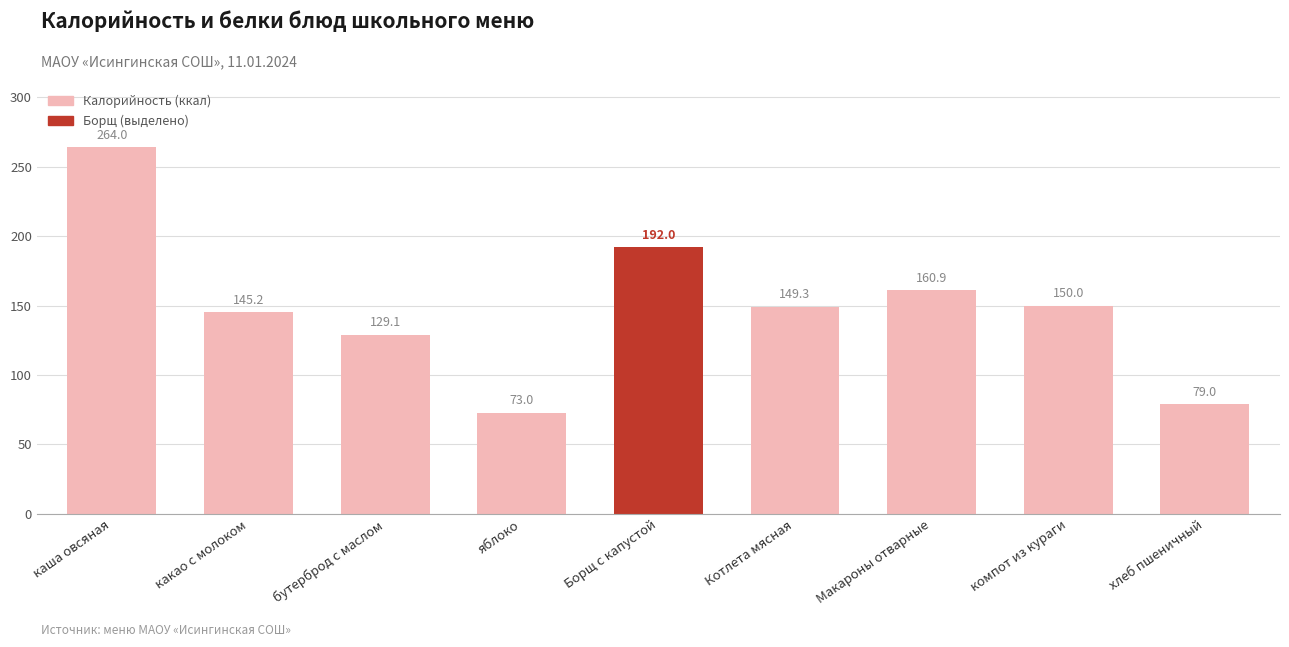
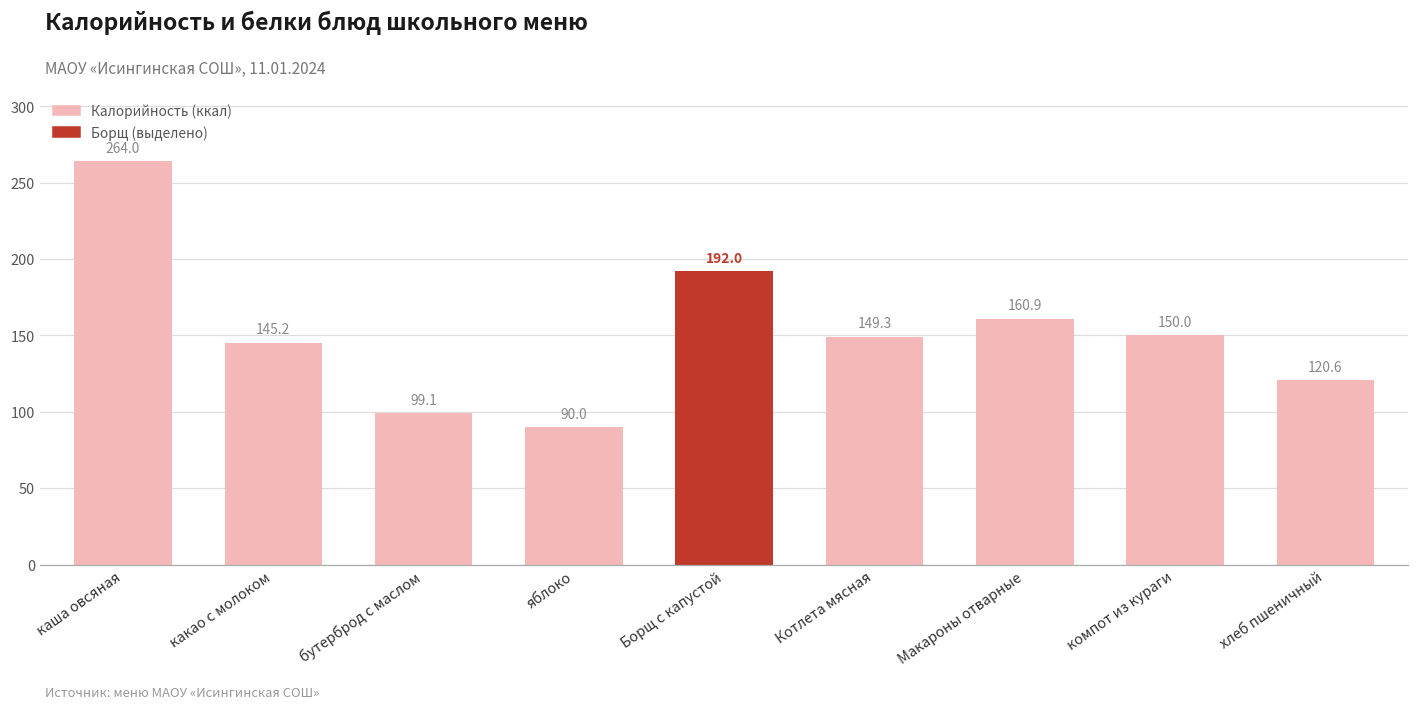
бутерброд с маслом: 129.1 -> 99.1
яблоко: 73.0 -> 90.0
хлеб пшеничный: 79.0 -> 120.6
